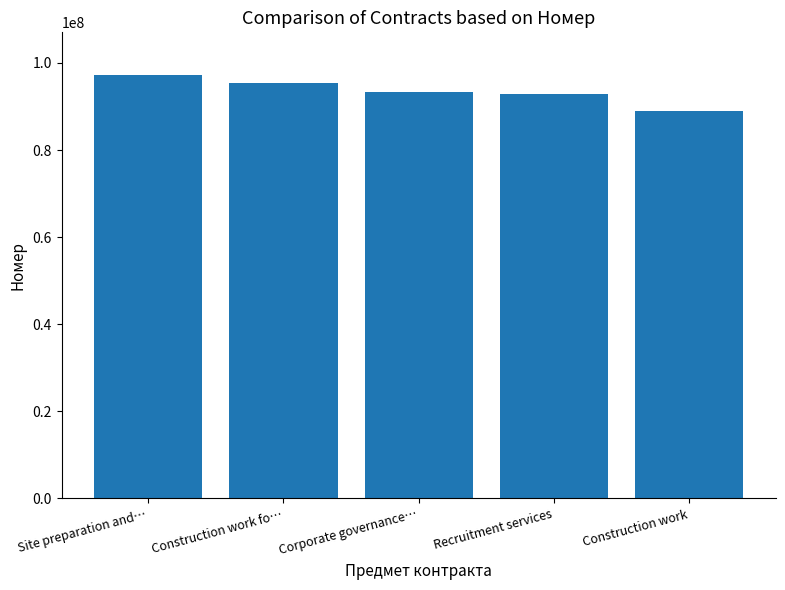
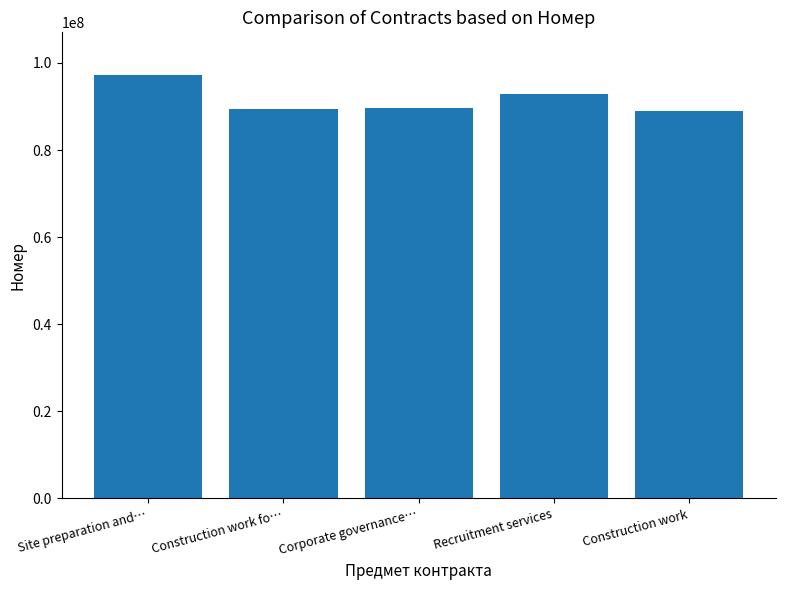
Construction work fo…: 95000000 -> 90000000
Corporate governance…: 93000000 -> 90000000
